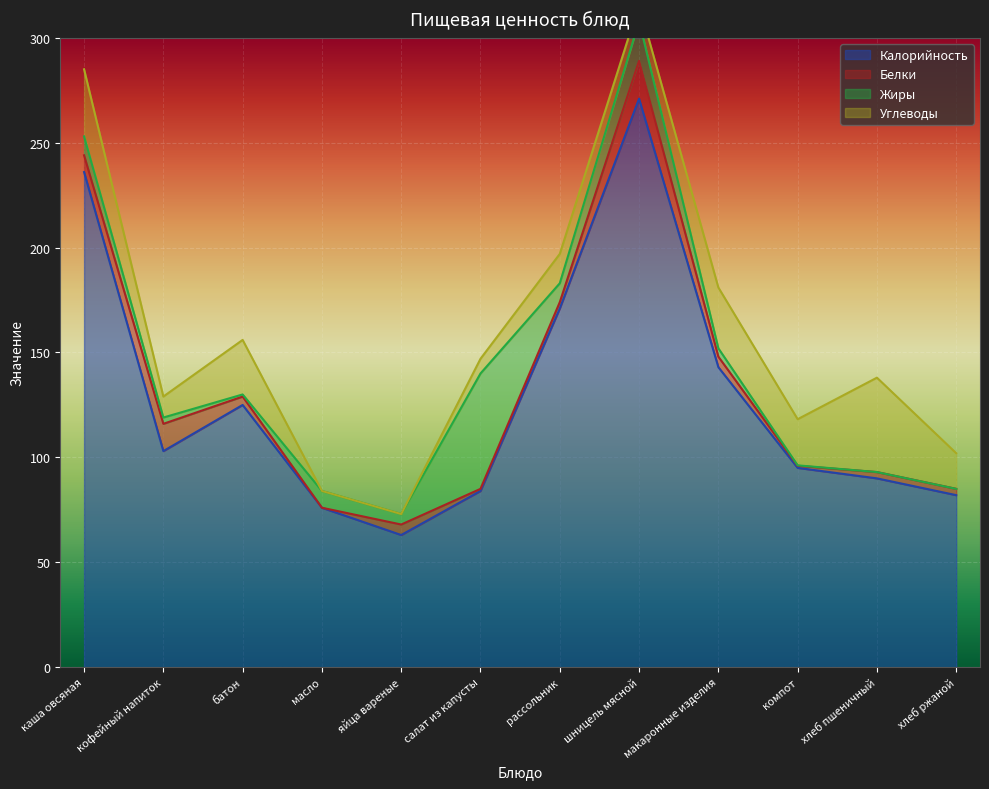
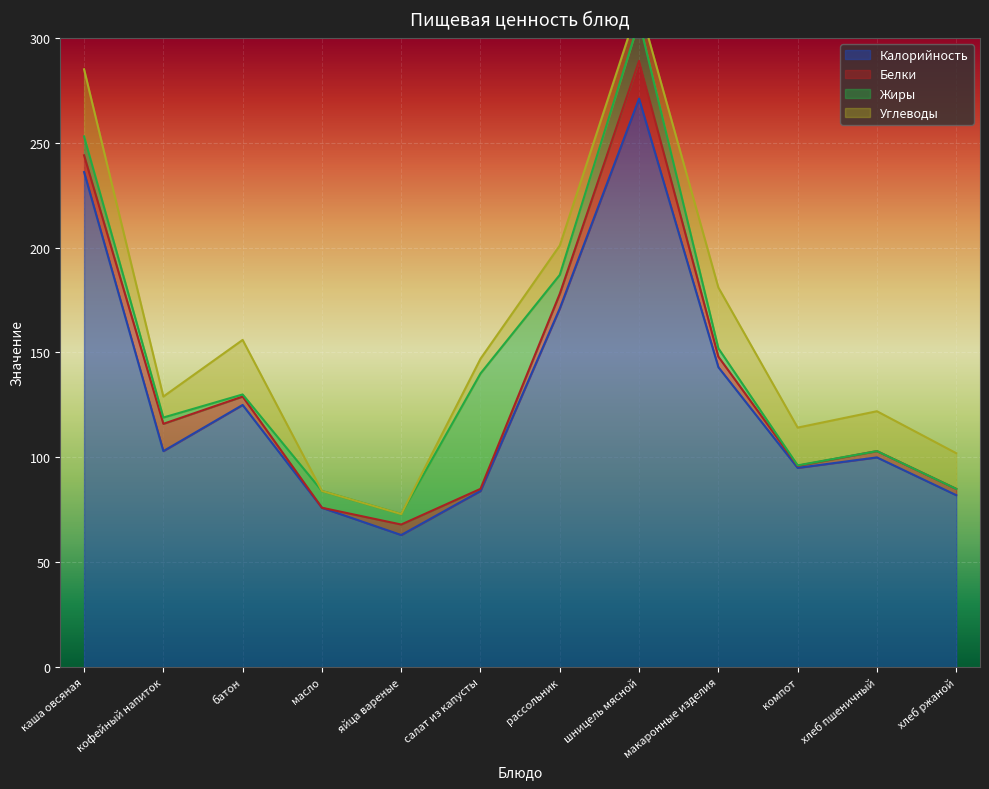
Белки, рассольник: 3 -> 7
Углеводы, компот: 22 -> 18
Калорийность, хлеб пшеничный: 90 -> 100
Углеводы, хлеб пшеничный: 45 -> 19
